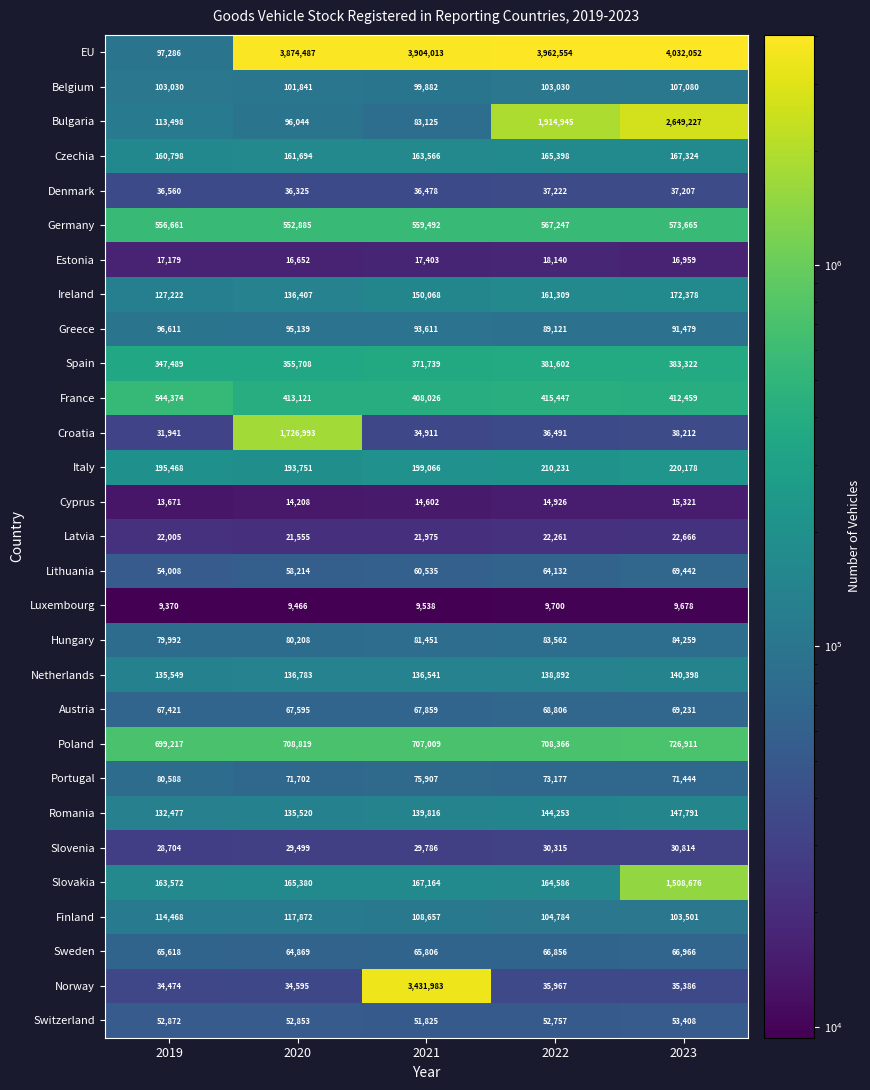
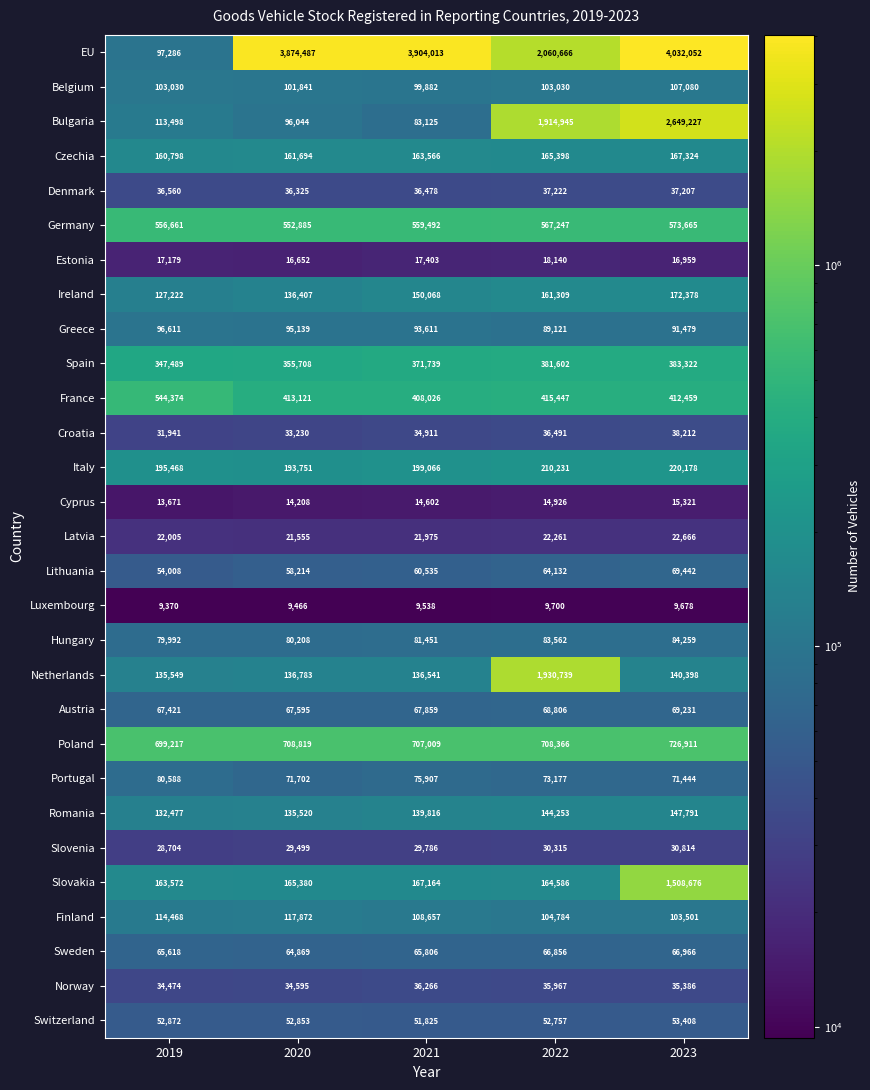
EU, 2022: 3,962,554 -> 2,060,666
Croatia, 2020: 1,726,993 -> 33,230
Netherlands, 2022: 138,892 -> 1,930,739
Norway, 2021: 3,431,983 -> 36,266
